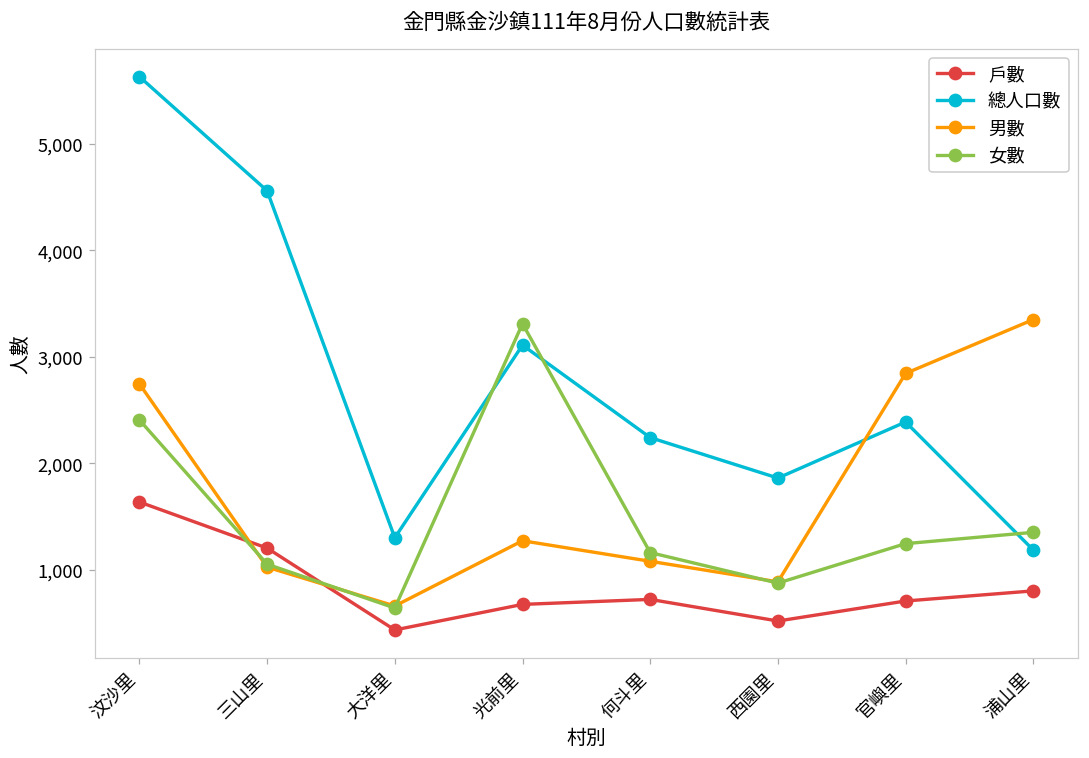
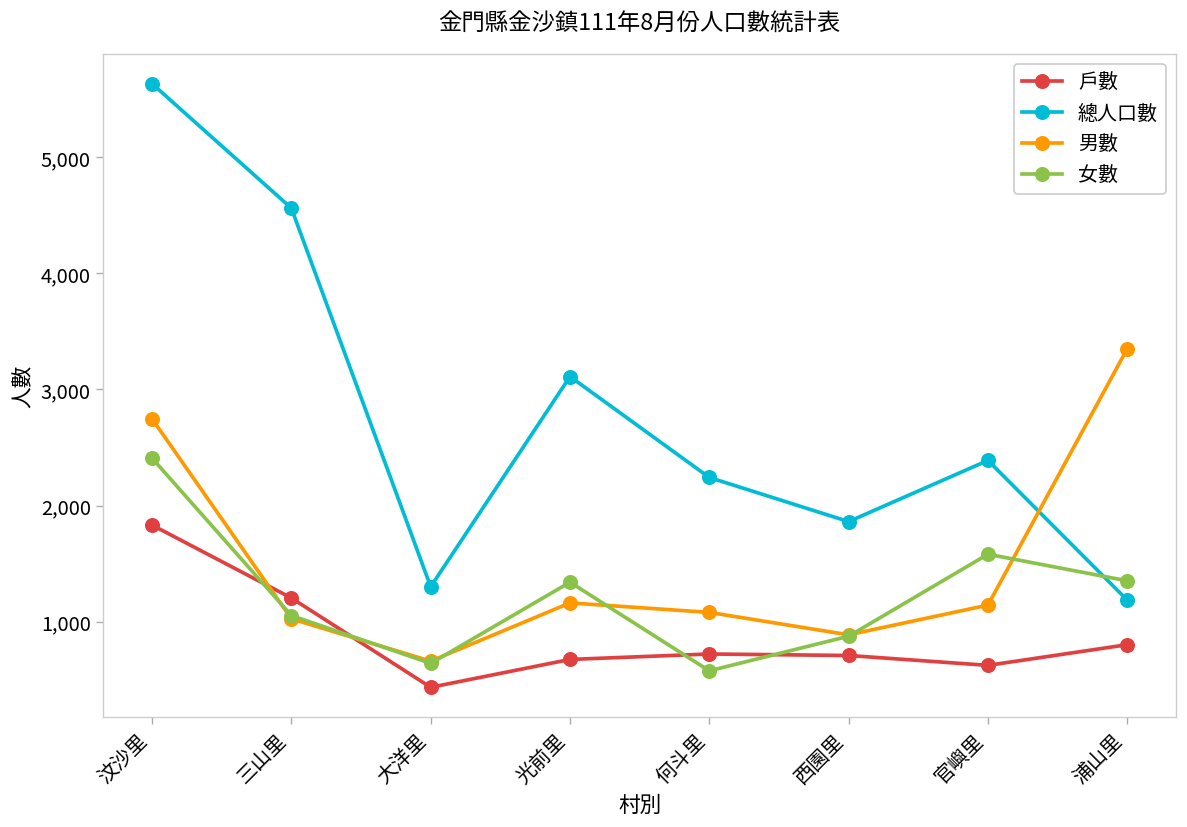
戶數, 汶沙里: 1,600 -> 1,800
男數, 光前里: 1,300 -> 1,200
女數, 光前里: 3,300 -> 1,300
女數, 何斗里: 1,200 -> 600
戶數, 西園里: 500 -> 700
戶數, 官嶼里: 700 -> 600
男數, 官嶼里: 2,800 -> 1,100
女數, 官嶼里: 1,200 -> 1,600
